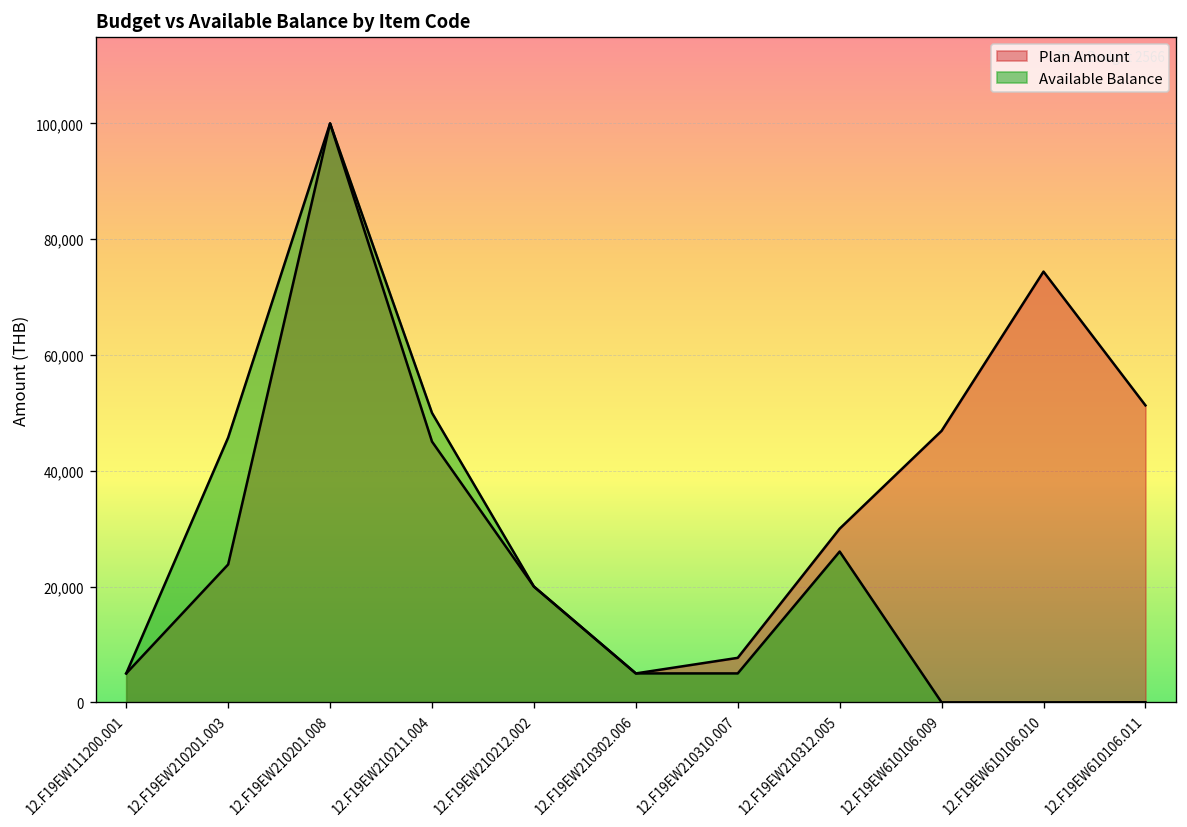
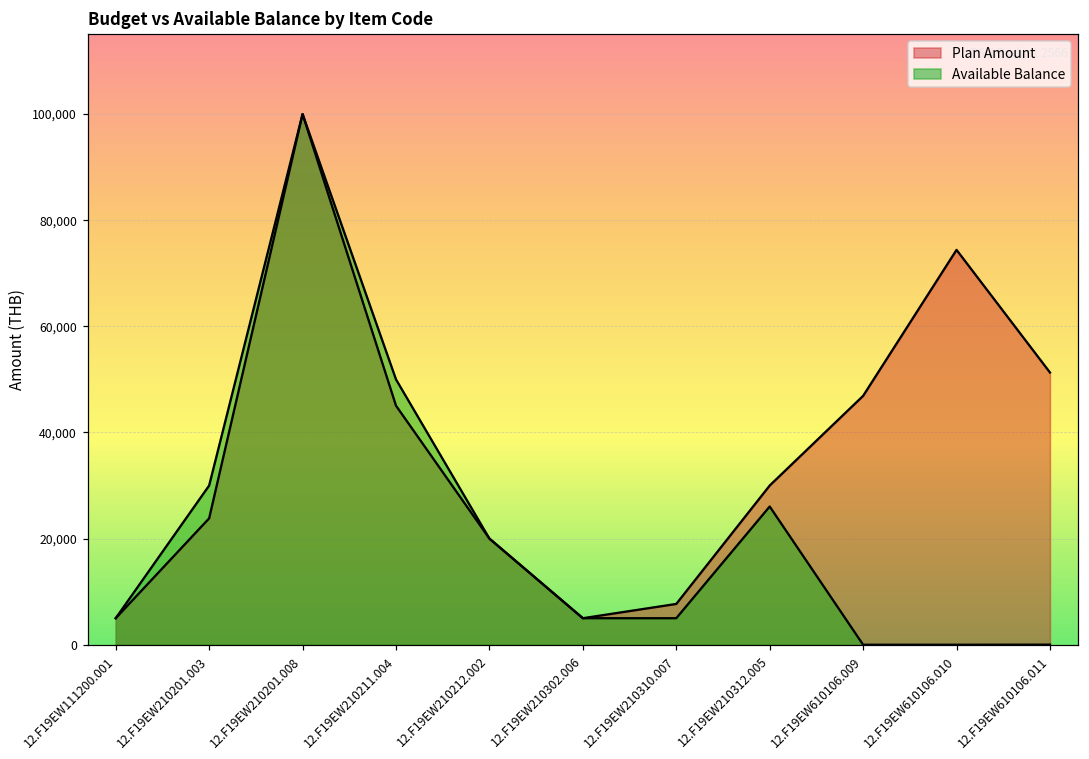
Available Balance, 12.F19EW210201.003: 46,000 -> 30,000
